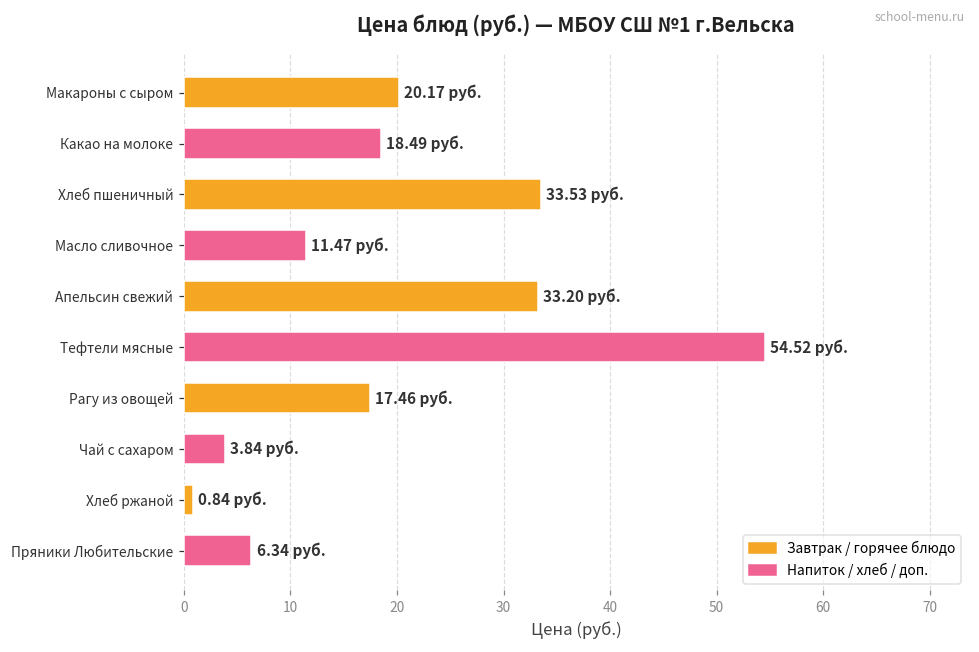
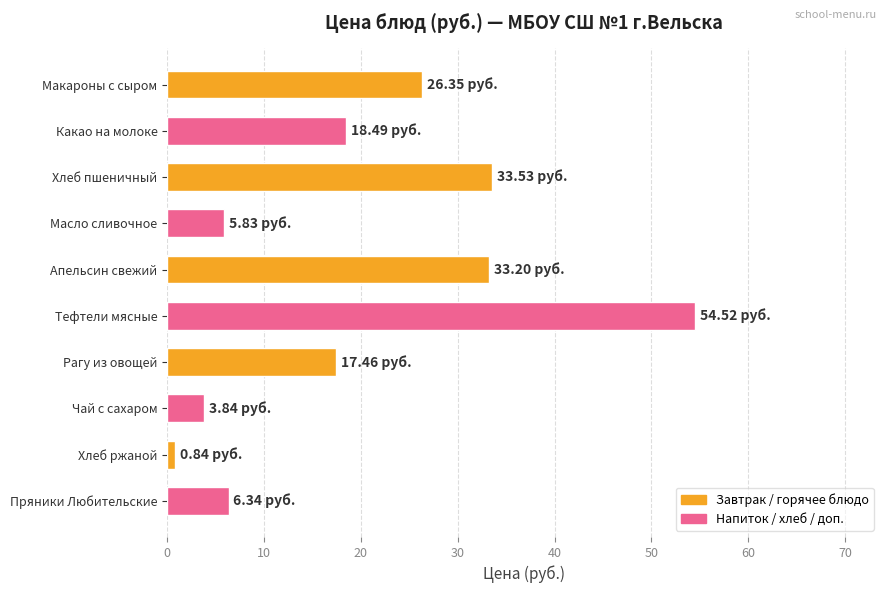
Макароны с сыром: 20.17 -> 26.35
Масло сливочное: 11.47 -> 5.83
